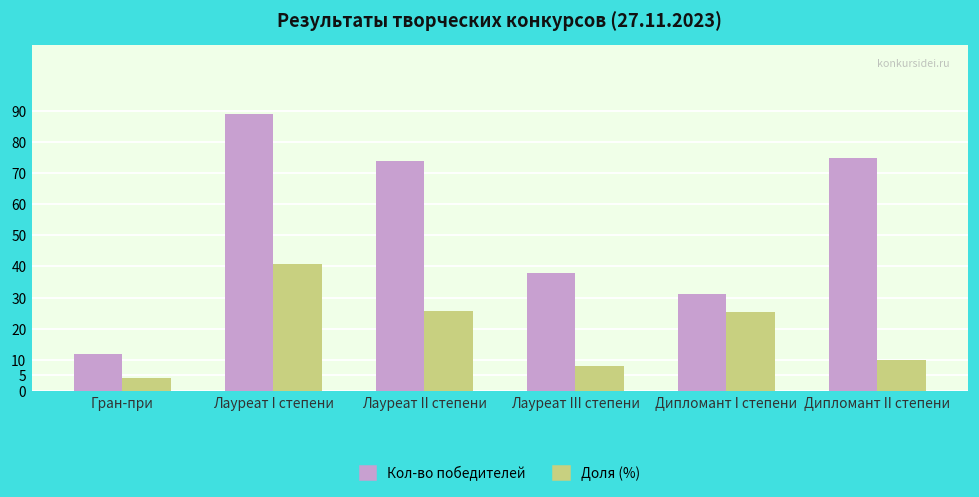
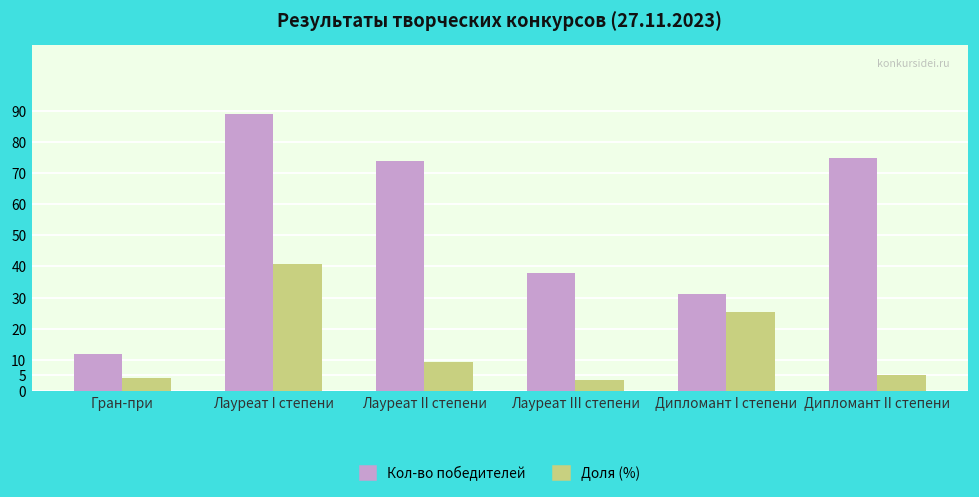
Доля (%), Лауреат II степени: 26 -> 9
Доля (%), Лауреат III степени: 8 -> 4
Доля (%), Дипломант II степени: 10 -> 5
